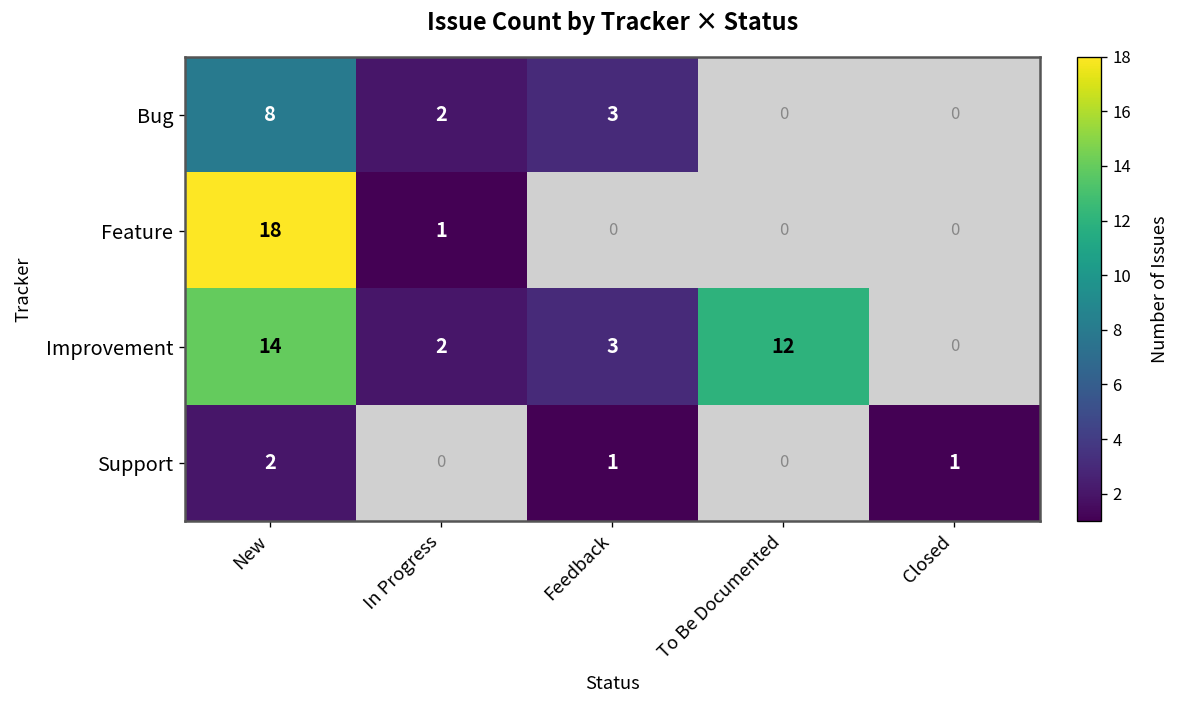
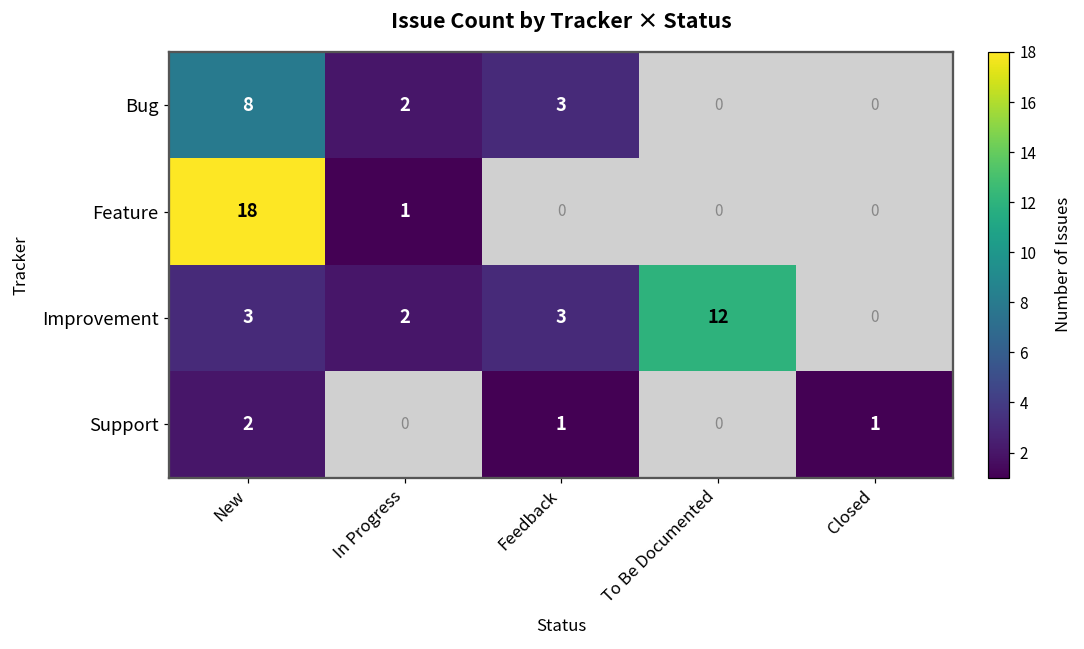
Improvement, New: 14 -> 3
